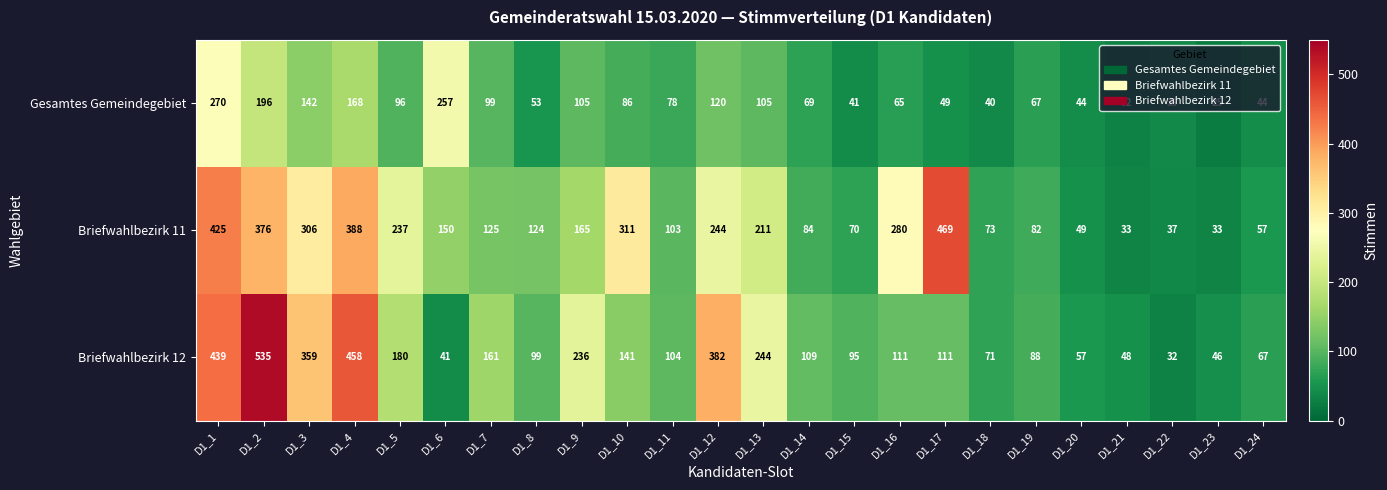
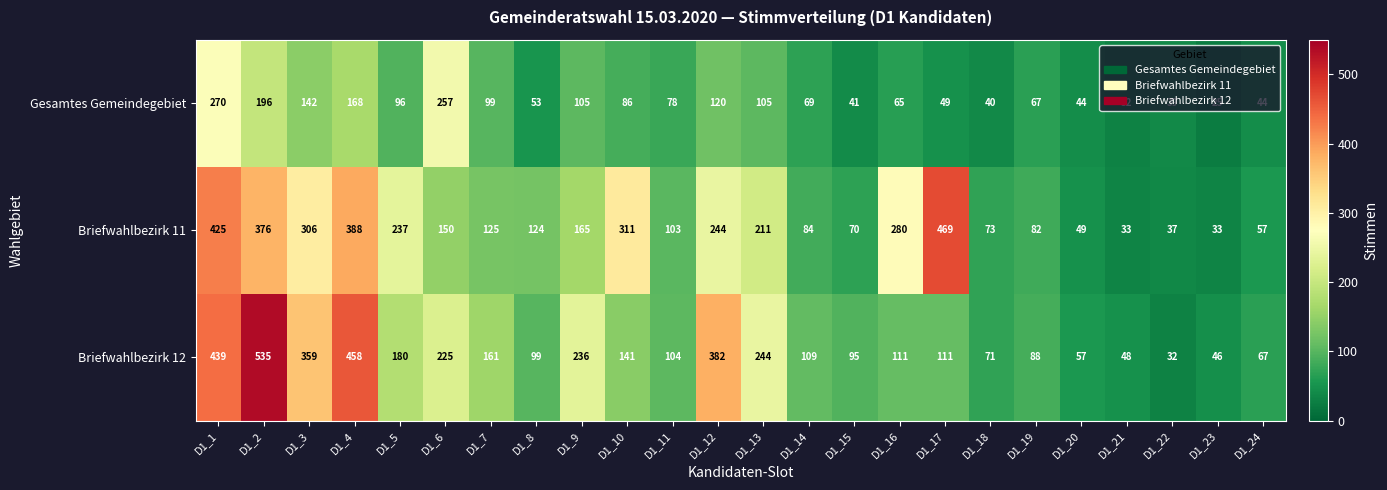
Briefwahlbezirk 12, D1_6: 41 -> 225
